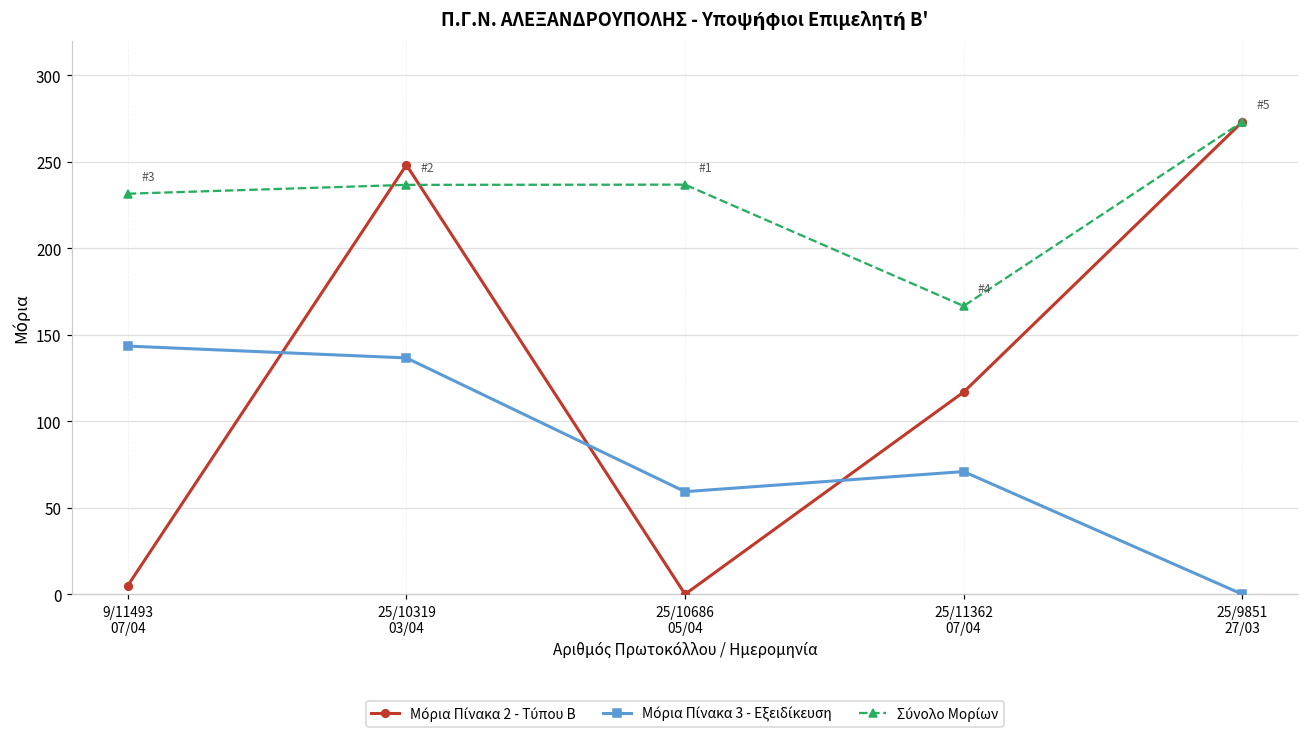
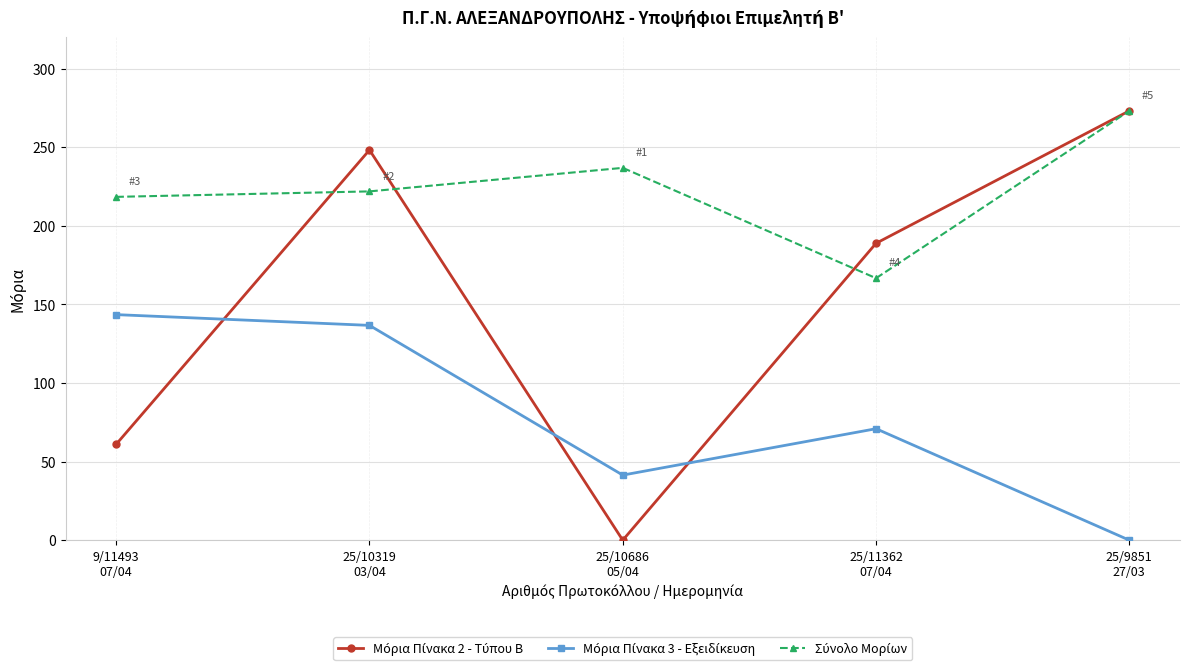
Μόρια Πίνακα 2 - Τύπου Β, 9/11493 07/04: 5 -> 61
Σύνολο Μορίων, 9/11493 07/04: 232 -> 218
Σύνολο Μορίων, 25/10319 03/04: 237 -> 222
Μόρια Πίνακα 3 - Εξειδίκευση, 25/10686 05/04: 59 -> 41
Μόρια Πίνακα 2 - Τύπου Β, 25/11362 07/04: 117 -> 189
